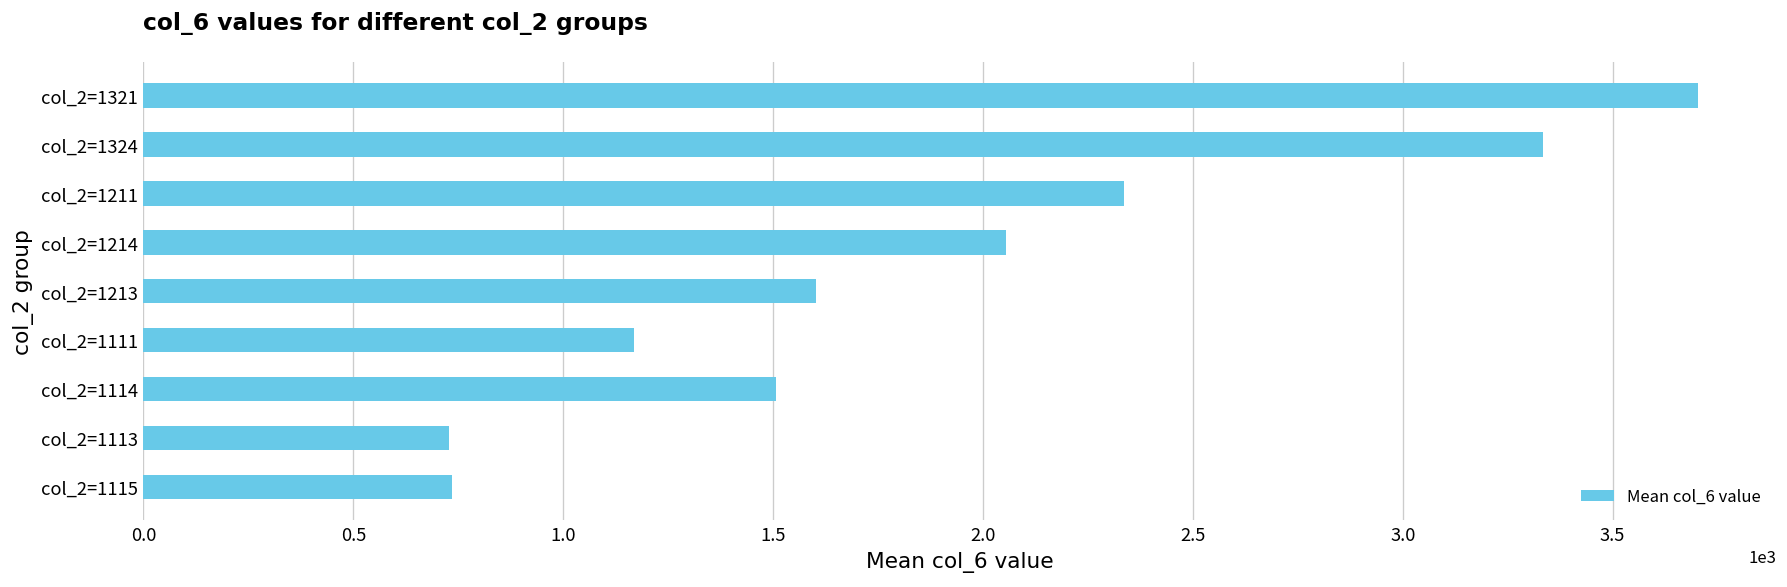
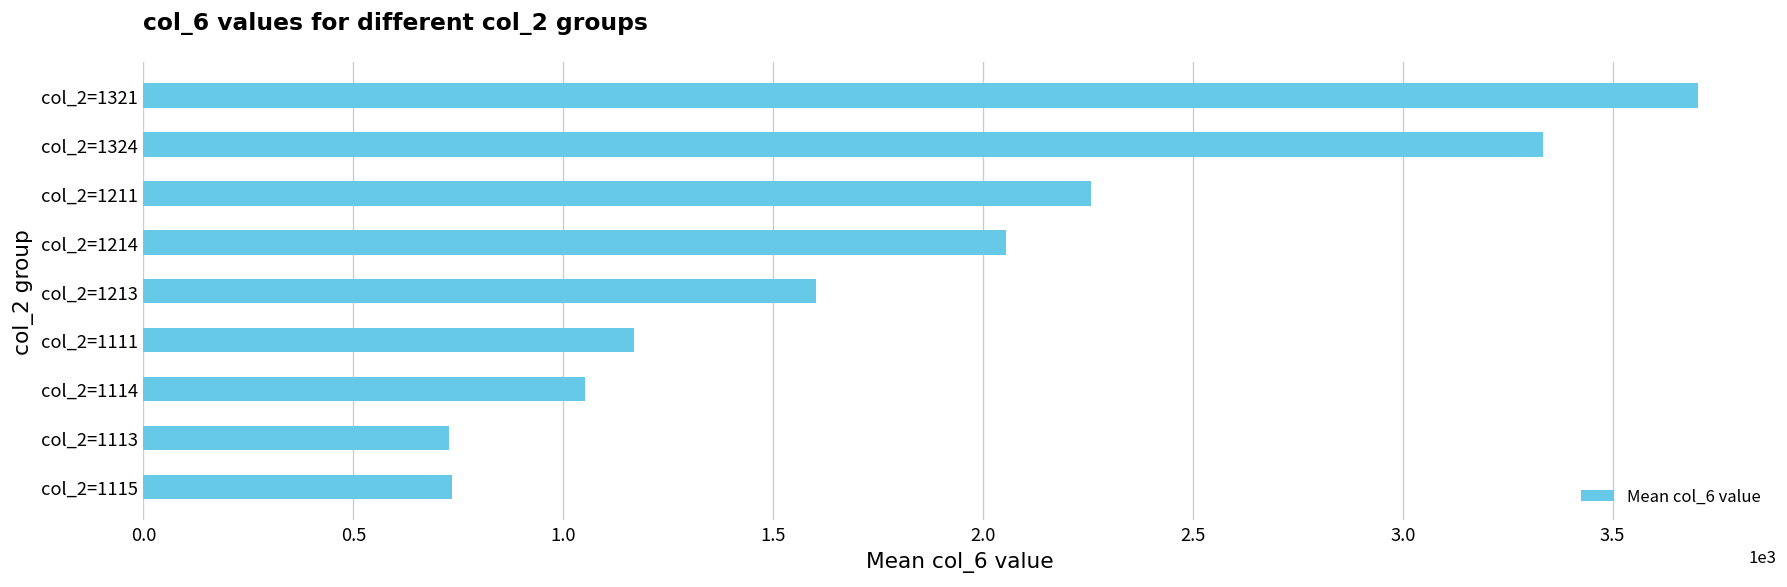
col_2=1211: 2340 -> 2260
col_2=1114: 1510 -> 1050
